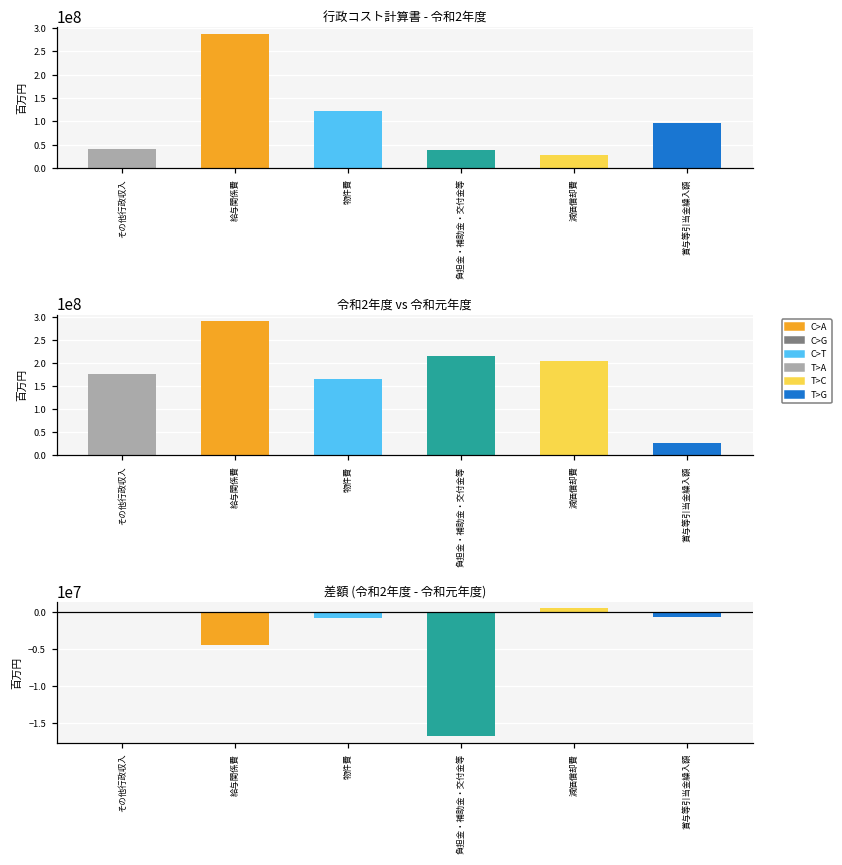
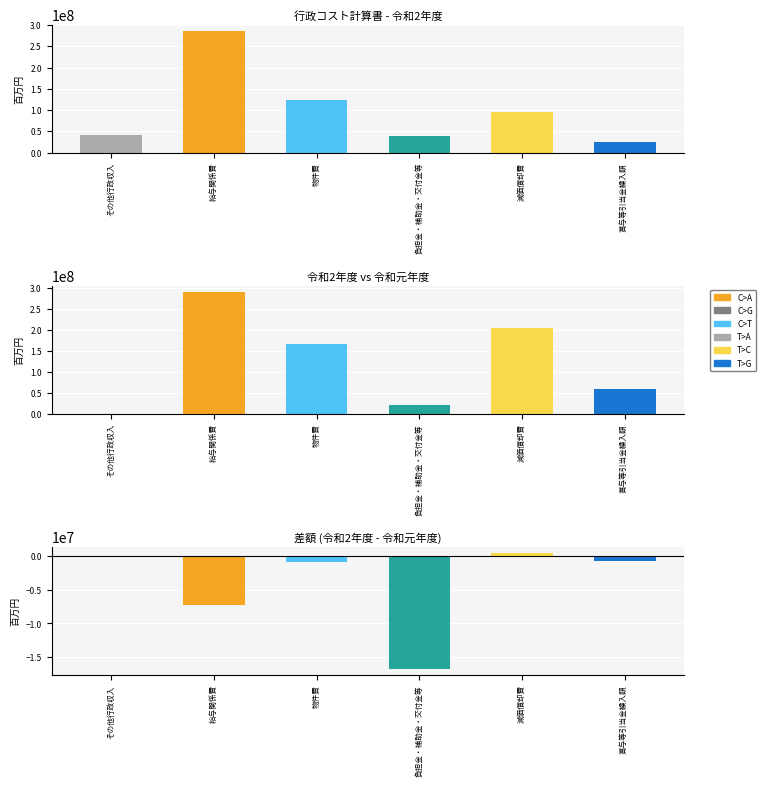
行政コスト計算書 - 令和2年度, 減価償却費: 30000000 -> 100000000
行政コスト計算書 - 令和2年度, 賞与等引当金繰入額: 100000000 -> 30000000
令和2年度 vs 令和元年度, その他行政収入: 180000000 -> 0
令和2年度 vs 令和元年度, 負担金・補助金・交付金等: 220000000 -> 20000000
令和2年度 vs 令和元年度, 賞与等引当金繰入額: 30000000 -> 60000000
差額 (令和2年度 - 令和元年度), 給与関係費: -4000000 -> -7000000
